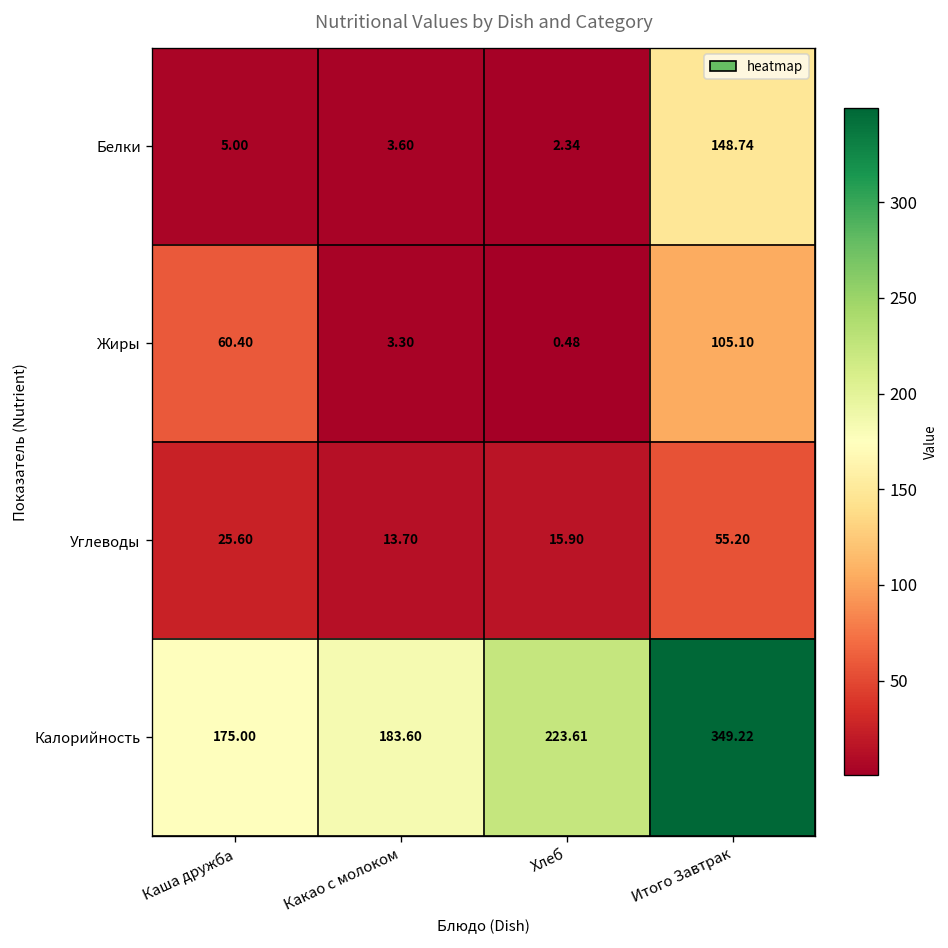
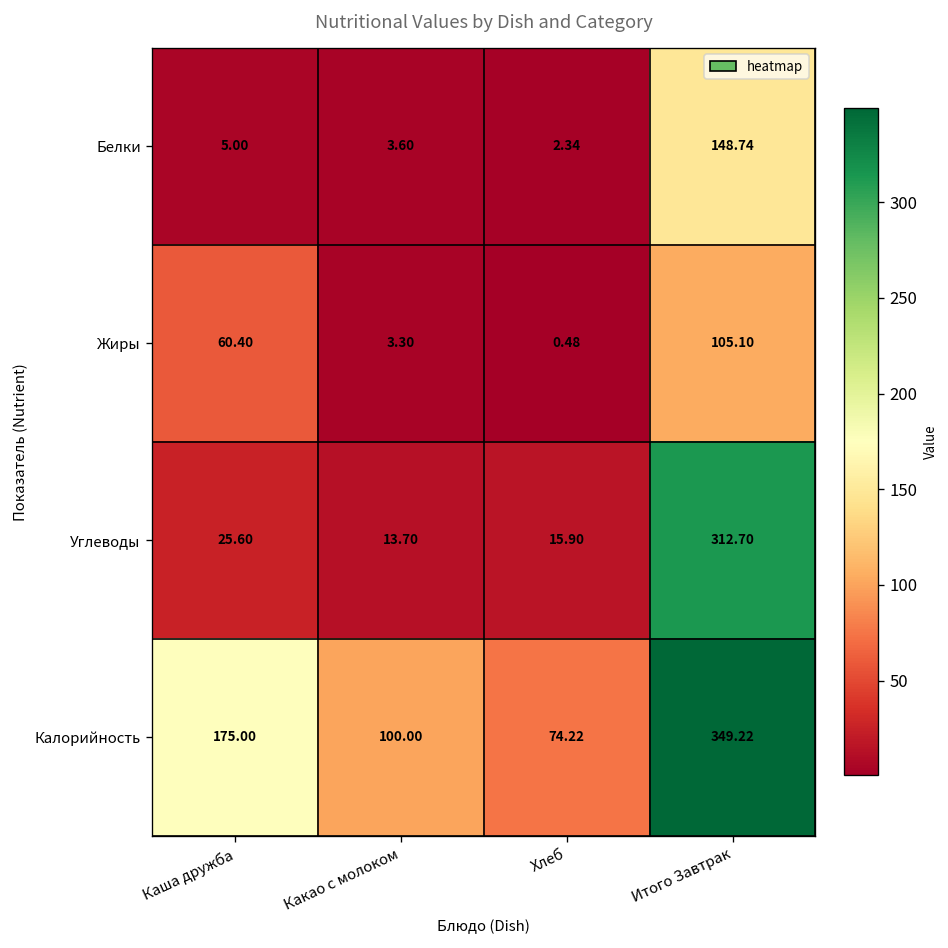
Углеводы, Итого Завтрак: 55.20 -> 312.70
Калорийность, Какао с молоком: 183.60 -> 100.00
Калорийность, Хлеб: 223.61 -> 74.22
